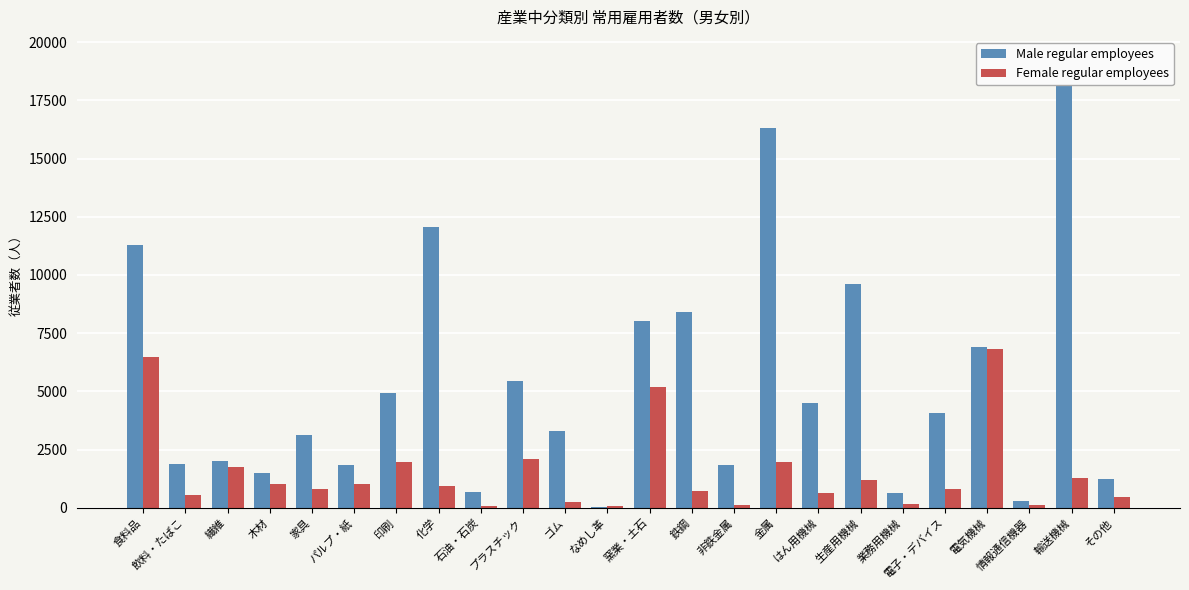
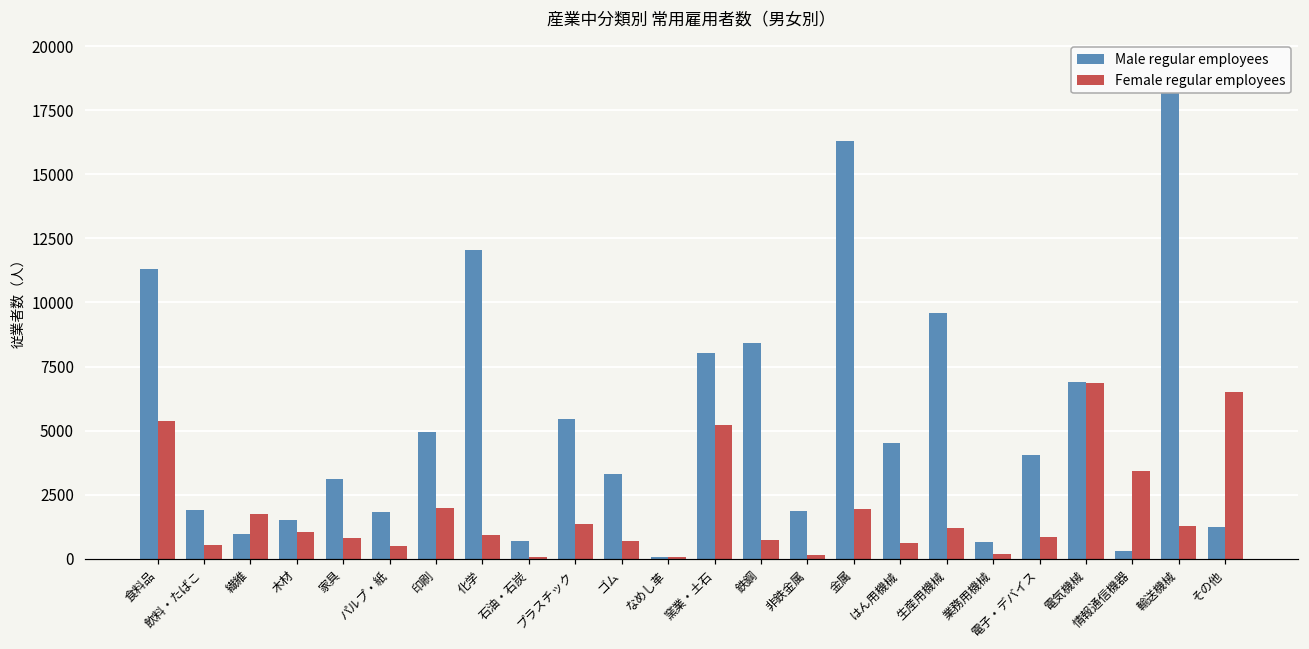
Female regular employees, 食料品: 6500 -> 5400
Male regular employees, 繊維: 2000 -> 1000
Female regular employees, パルプ・紙: 1000 -> 500
Female regular employees, プラスチック: 2100 -> 1400
Female regular employees, ゴム: 200 -> 700
Female regular employees, 情報通信機器: 100 -> 3400
Female regular employees, その他: 500 -> 6500
